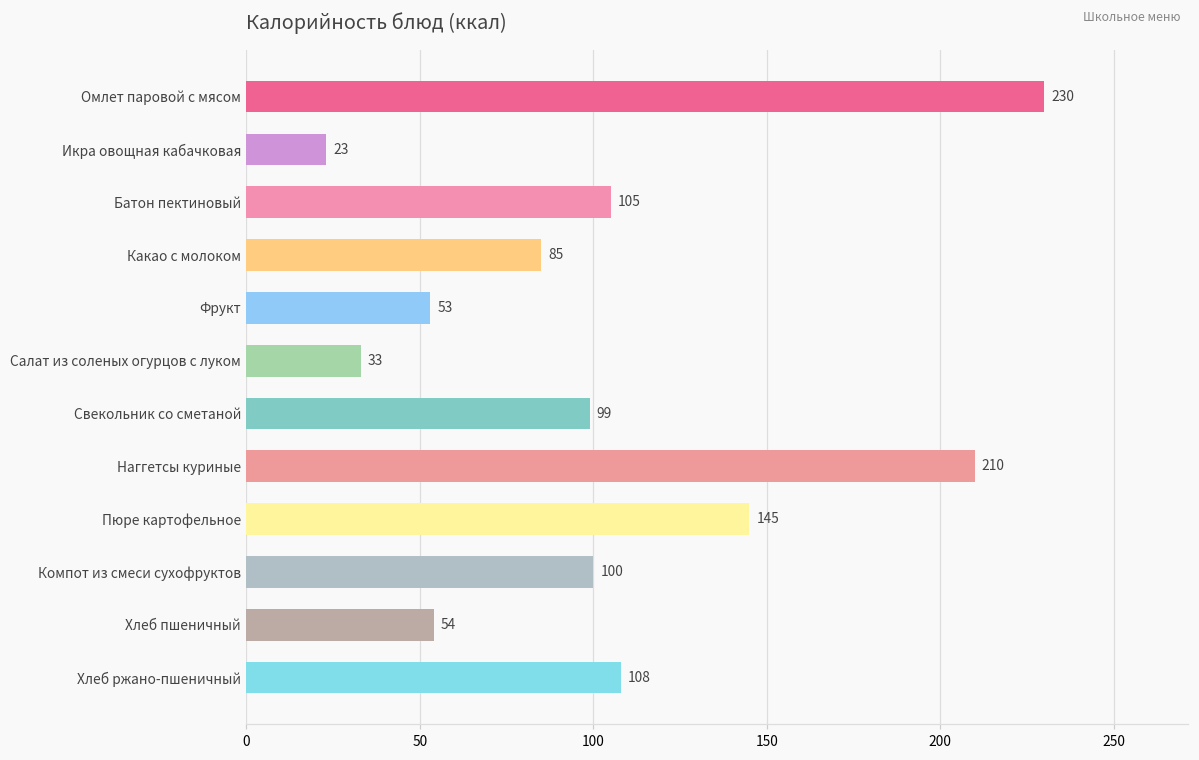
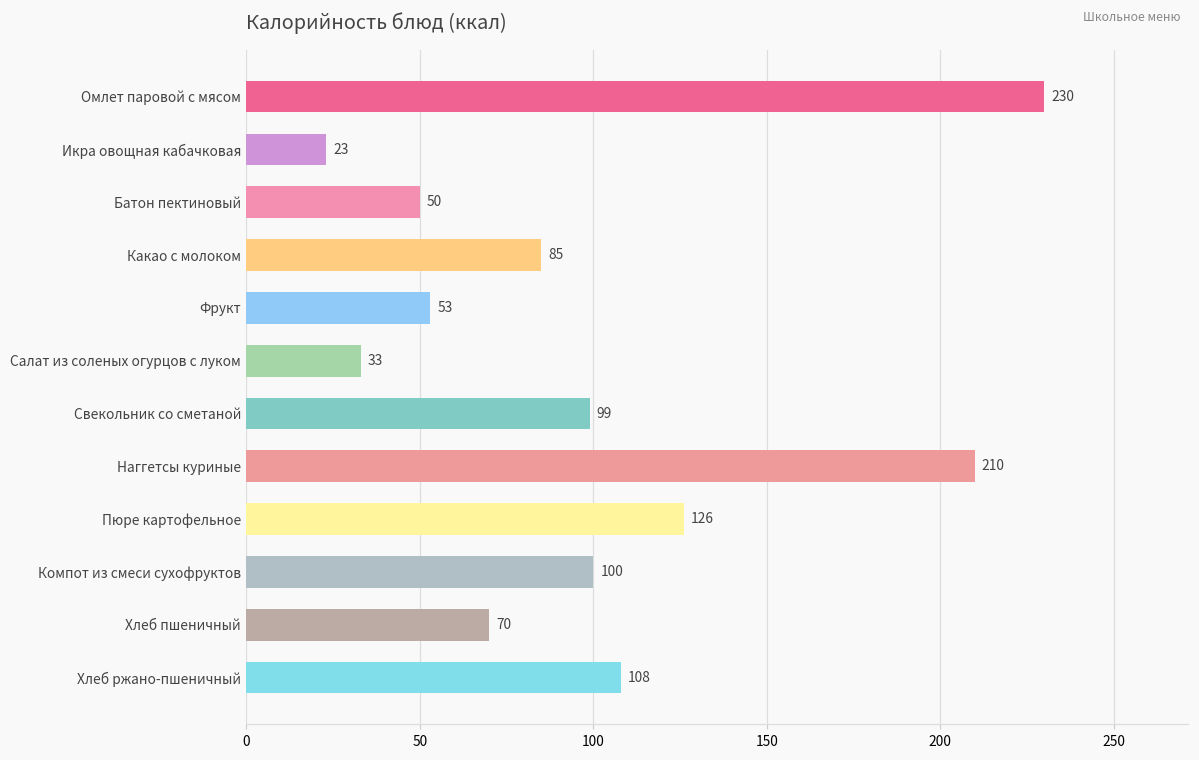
Батон пектиновый: 105 -> 50
Пюре картофельное: 145 -> 126
Хлеб пшеничный: 54 -> 70
